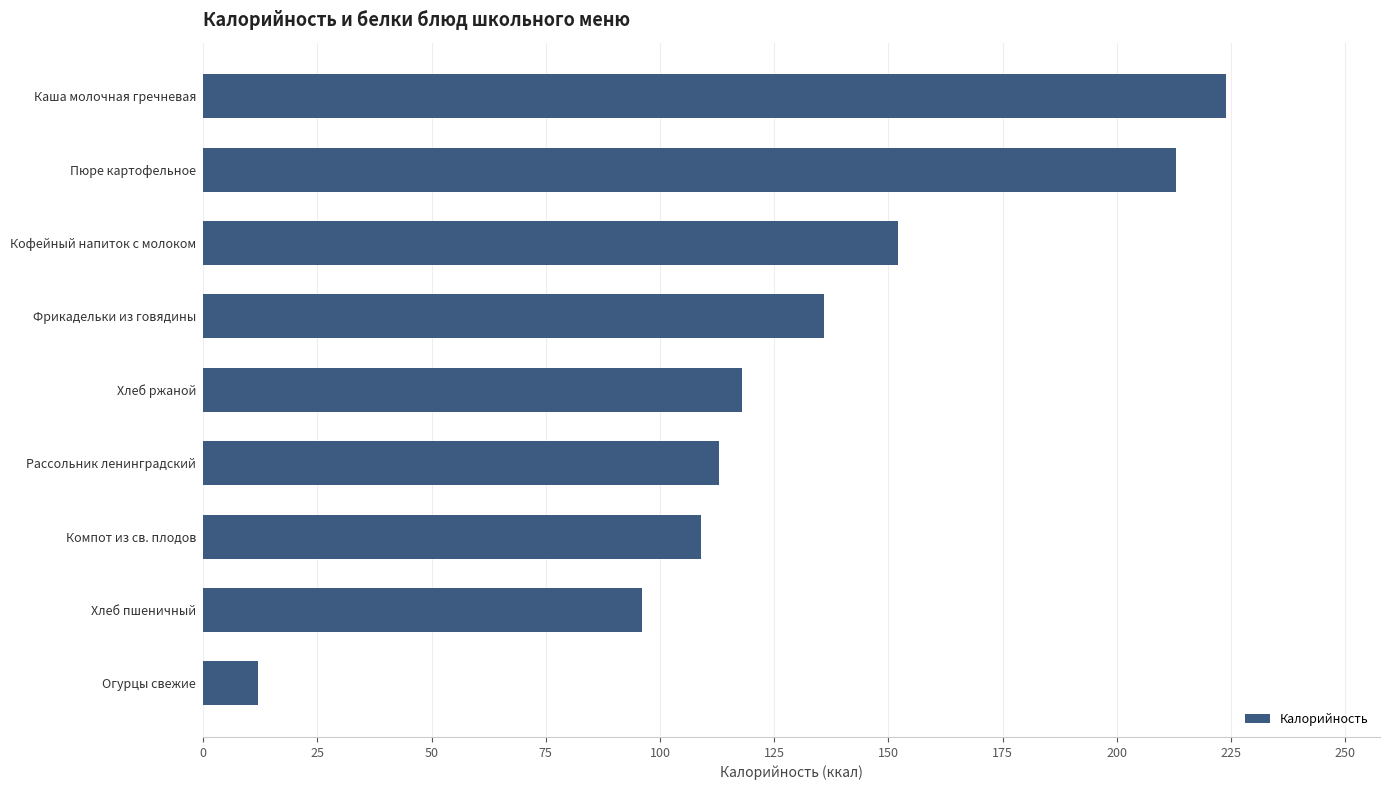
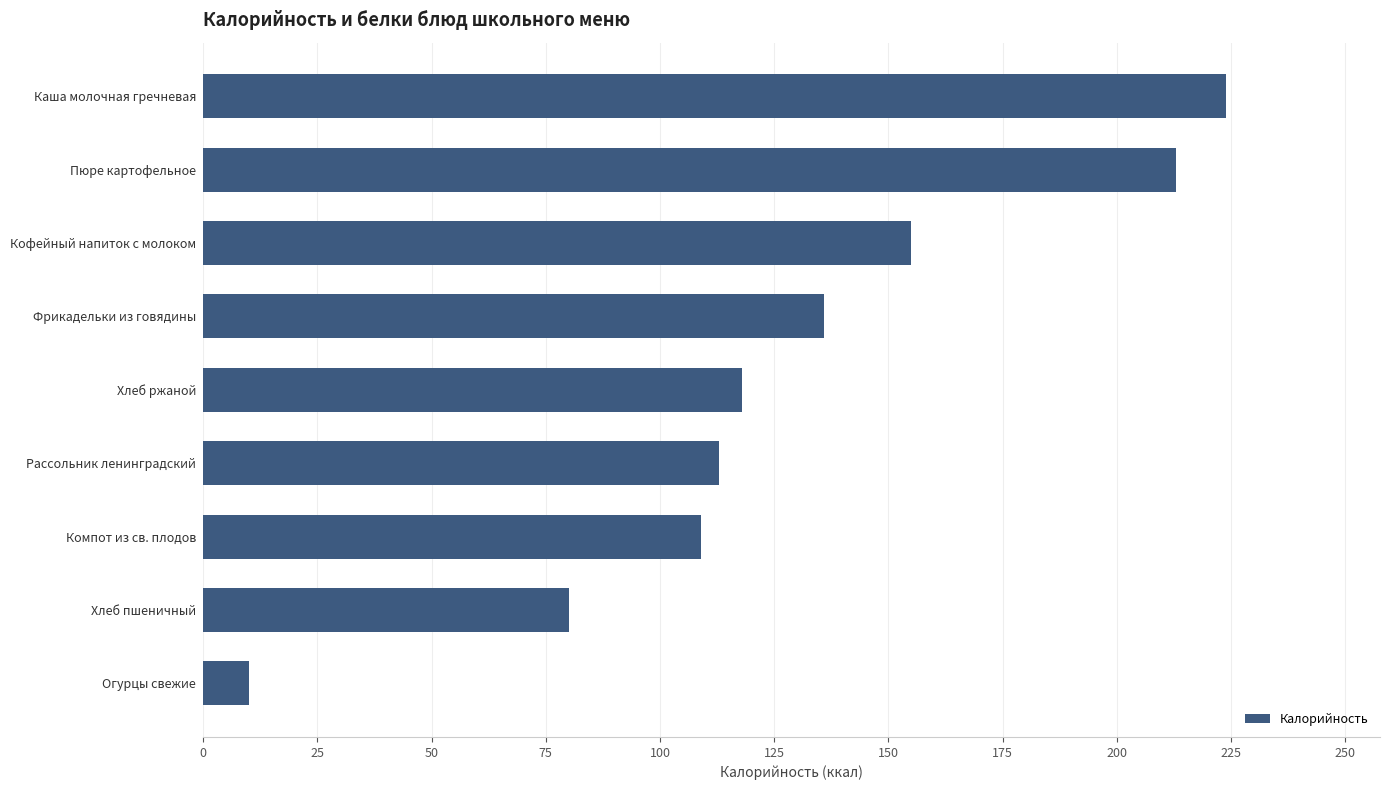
Кофейный напиток с молоком: 152 -> 155
Хлеб пшеничный: 96 -> 80
Огурцы свежие: 12 -> 10
